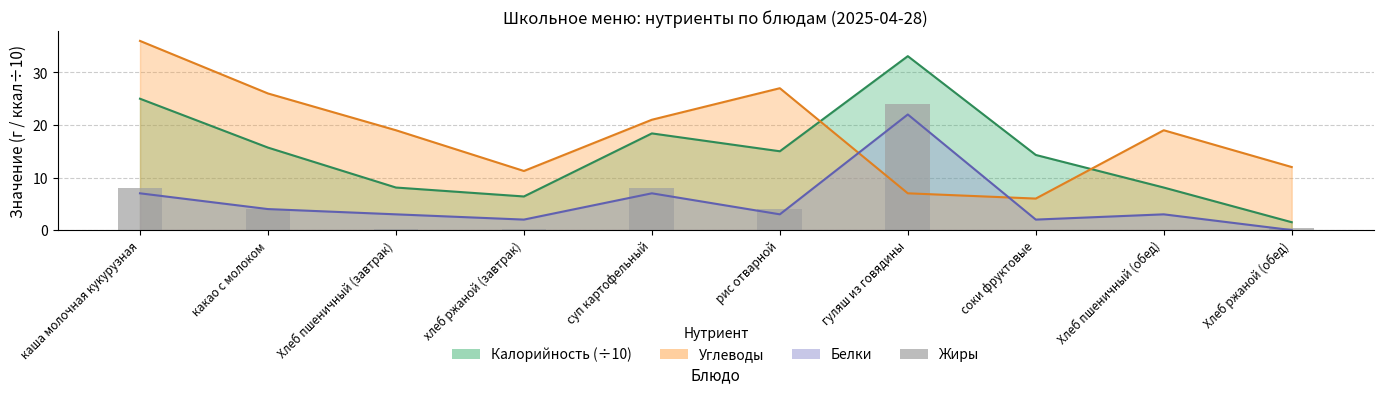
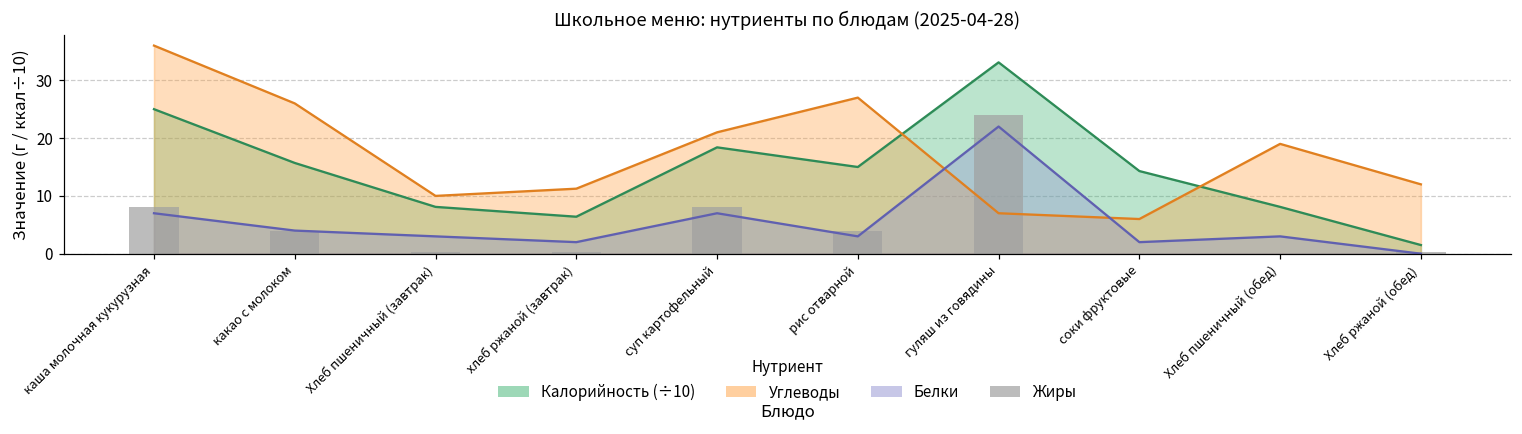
Углеводы, Хлеб пшеничный (завтрак): 19 -> 10
